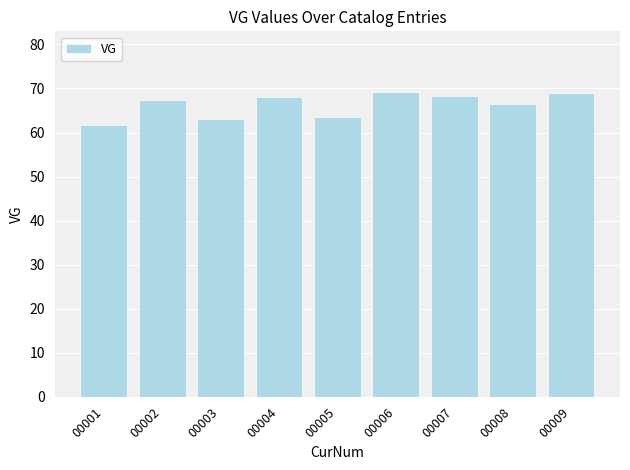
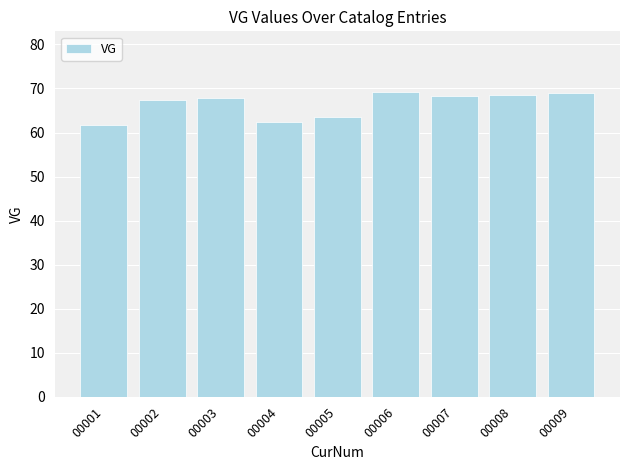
00003: 63 -> 68
00004: 68 -> 62
00008: 67 -> 69
